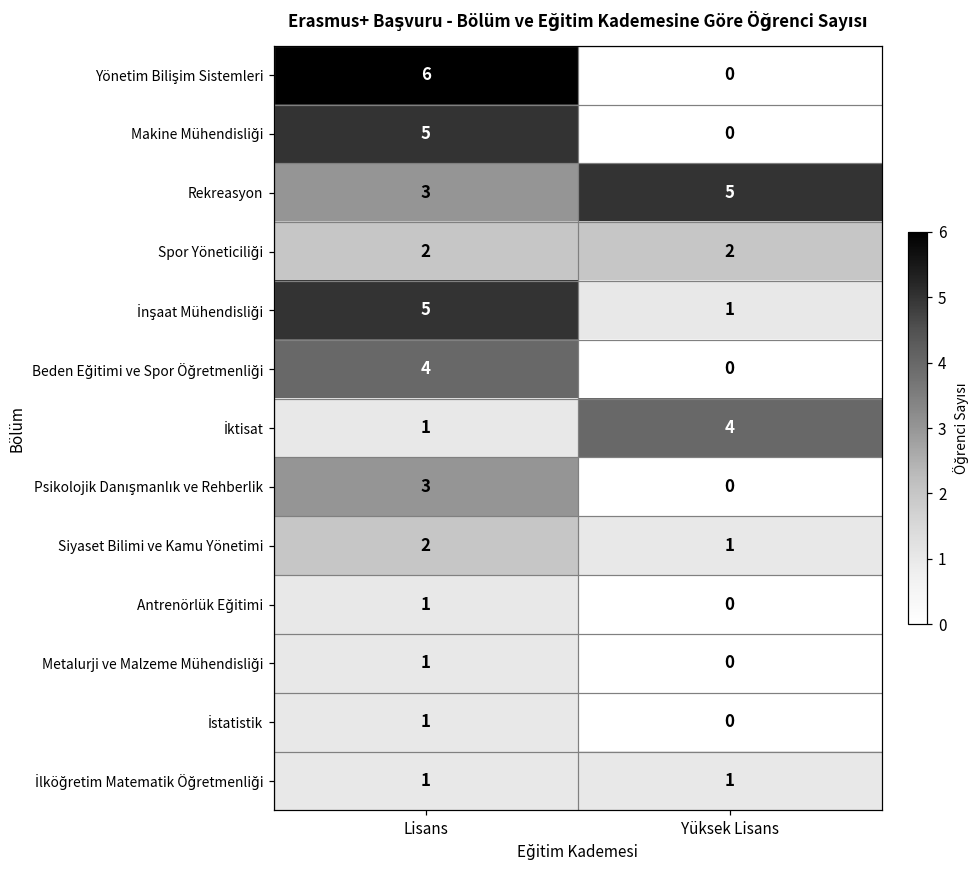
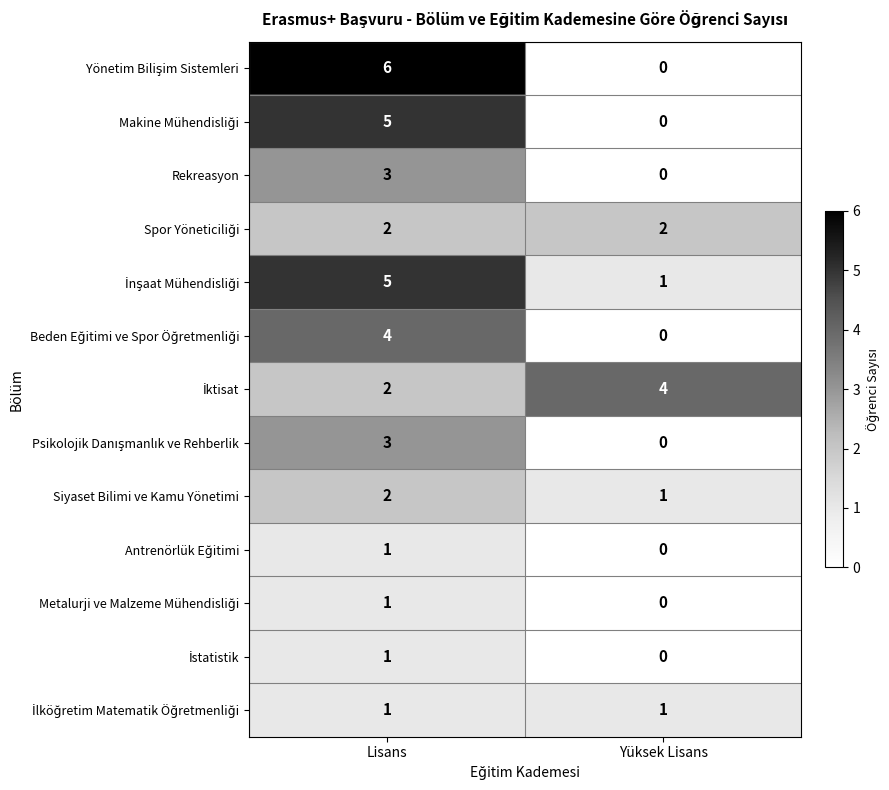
Rekreasyon, Yüksek Lisans: 5 -> 0
İktisat, Lisans: 1 -> 2
